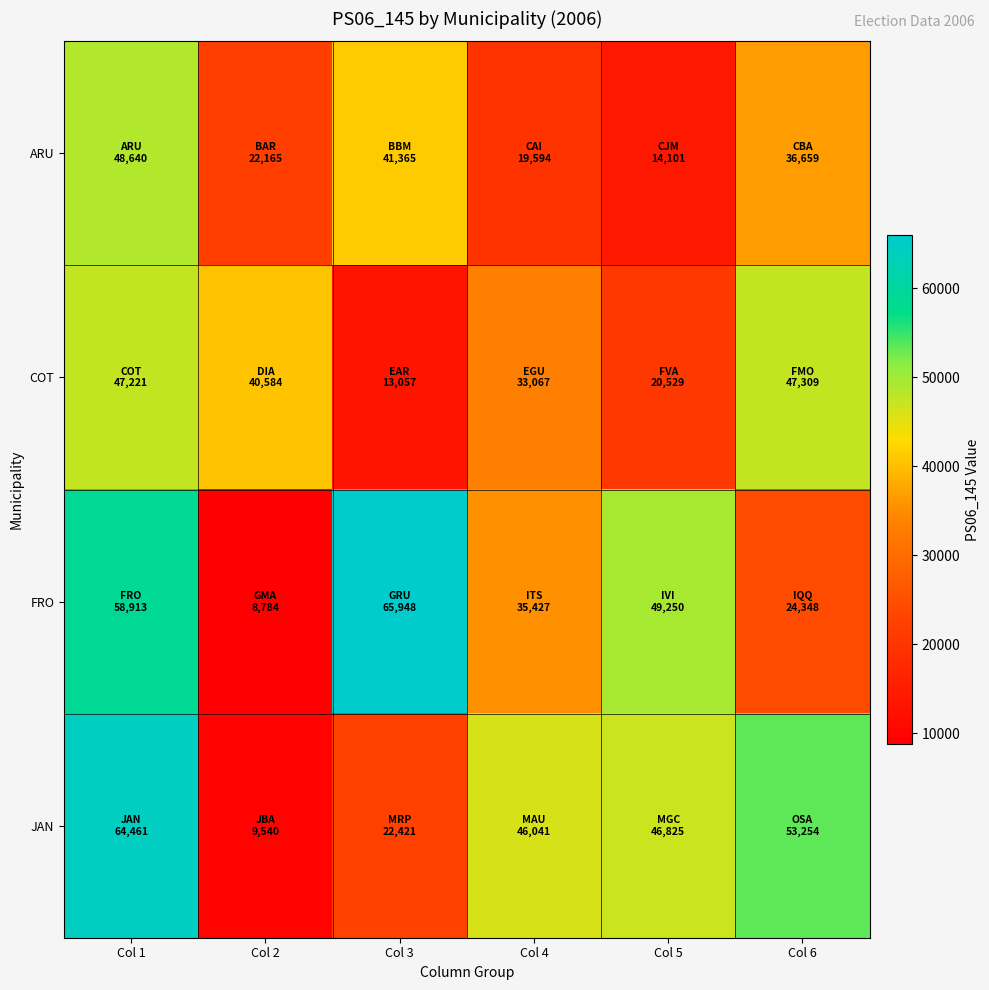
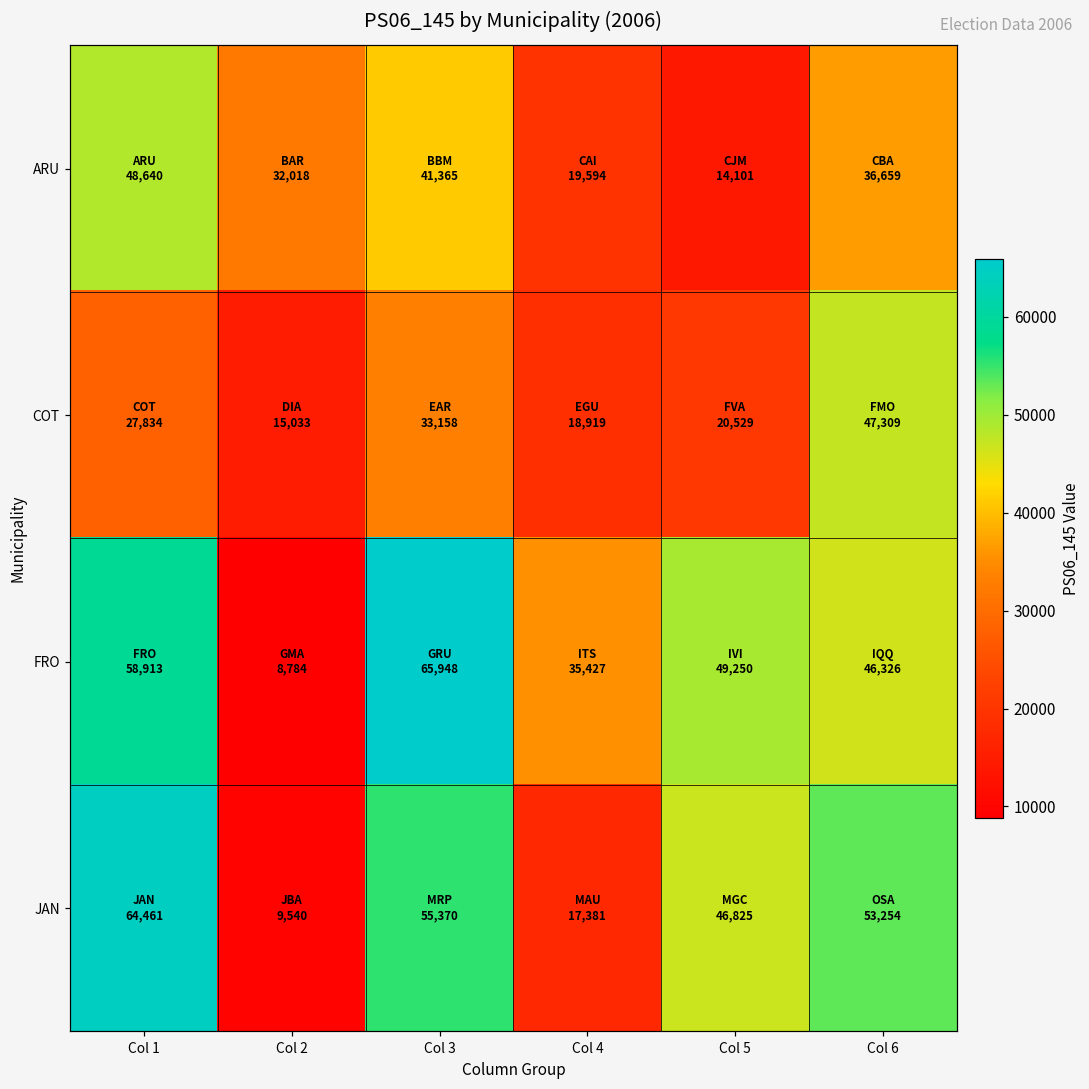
ARU, Col 2: 22,165 -> 32,018
COT, Col 1: 47,221 -> 27,834
COT, Col 2: 40,584 -> 15,033
COT, Col 3: 13,057 -> 33,158
COT, Col 4: 33,067 -> 18,919
FRO, Col 6: 24,348 -> 46,326
JAN, Col 3: 22,421 -> 55,370
JAN, Col 4: 46,041 -> 17,381
